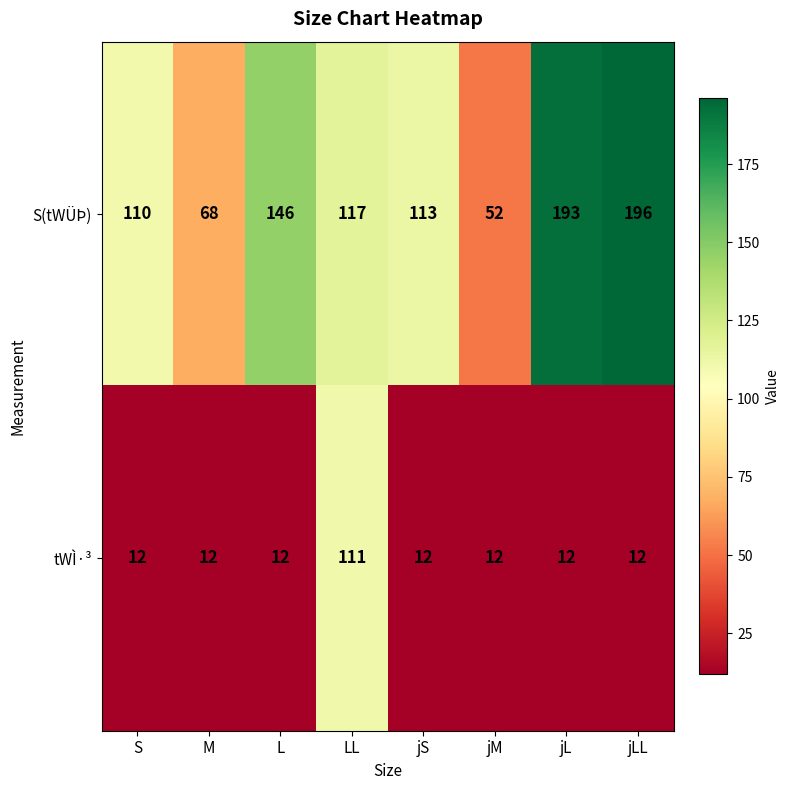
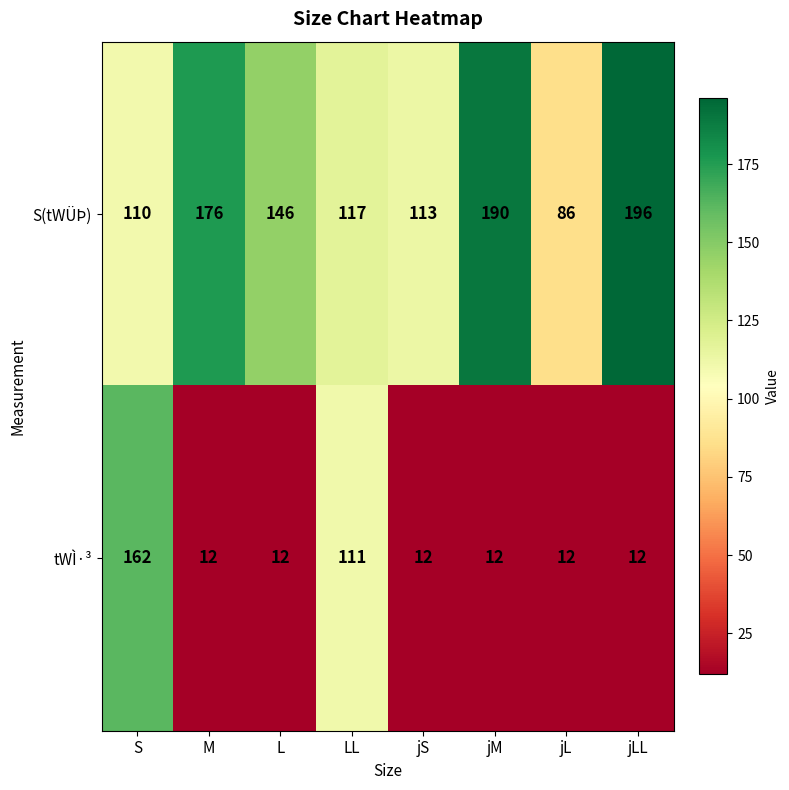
S(tWÜÞ), M: 68 -> 176
S(tWÜÞ), jM: 52 -> 190
S(tWÜÞ), jL: 193 -> 86
tWÌ·³, S: 12 -> 162
